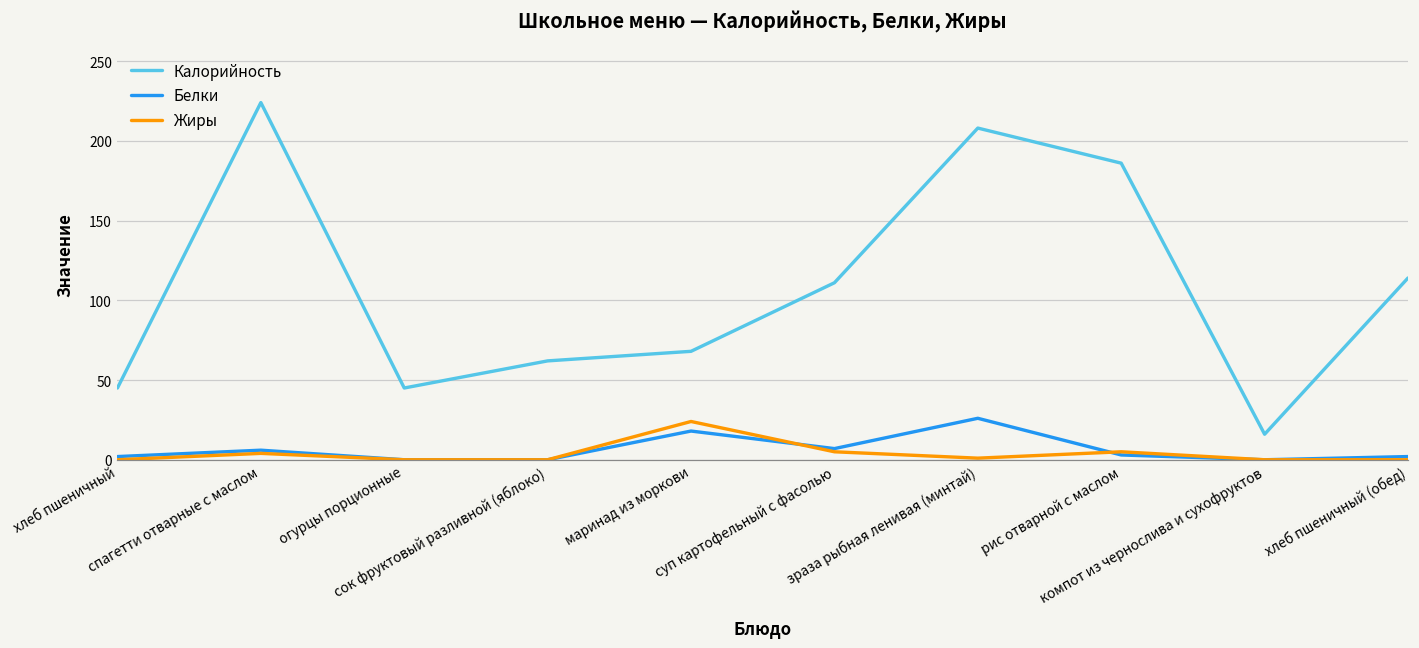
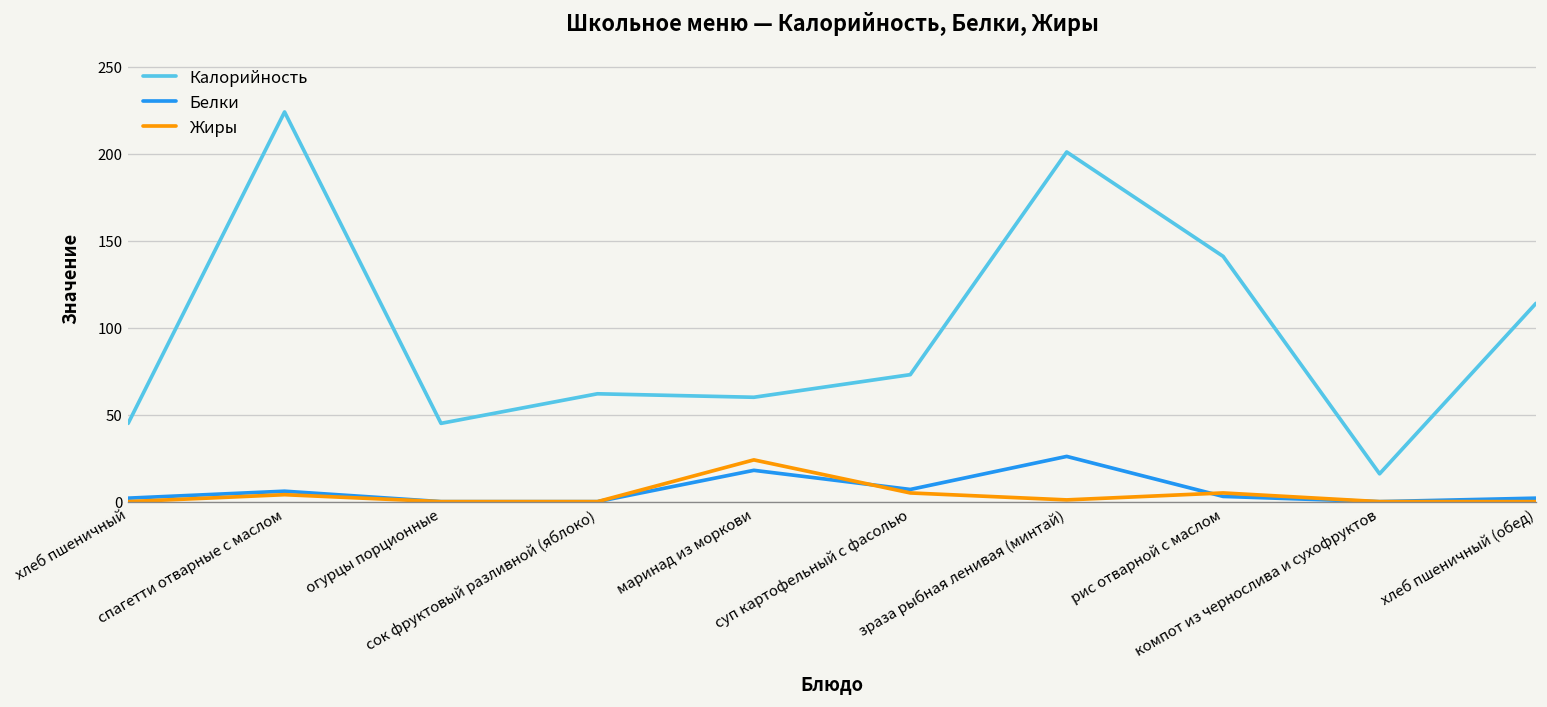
Калорийность, маринад из моркови: 68 -> 60
Калорийность, суп картофельный с фасолью: 111 -> 73
Калорийность, зраза рыбная ленивая (минтай): 208 -> 201
Калорийность, рис отварной с маслом: 186 -> 141
